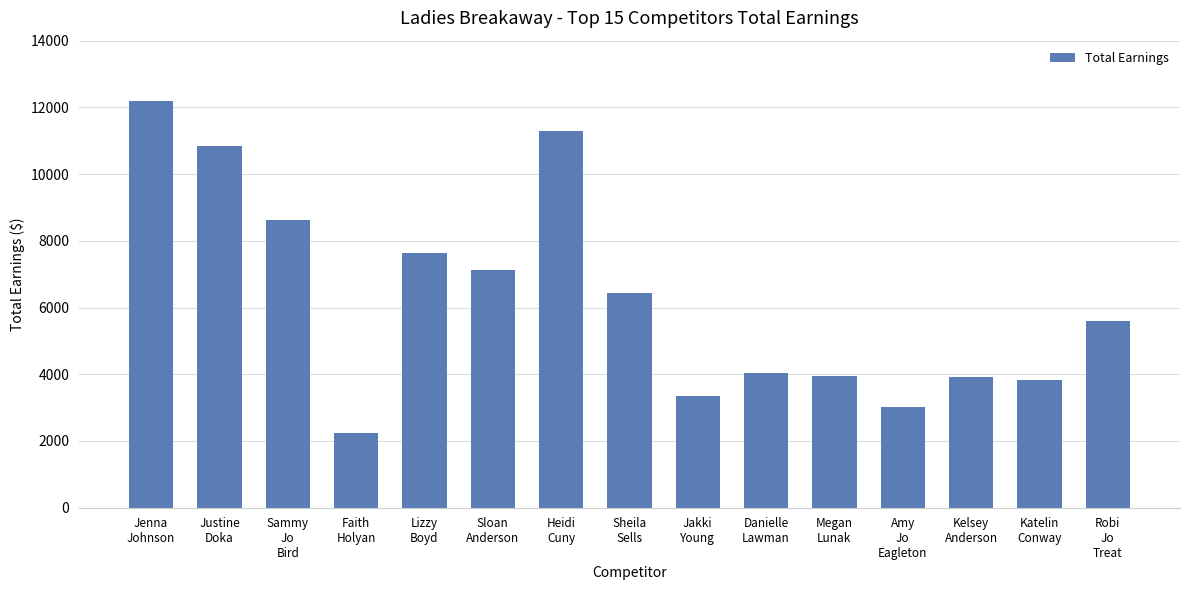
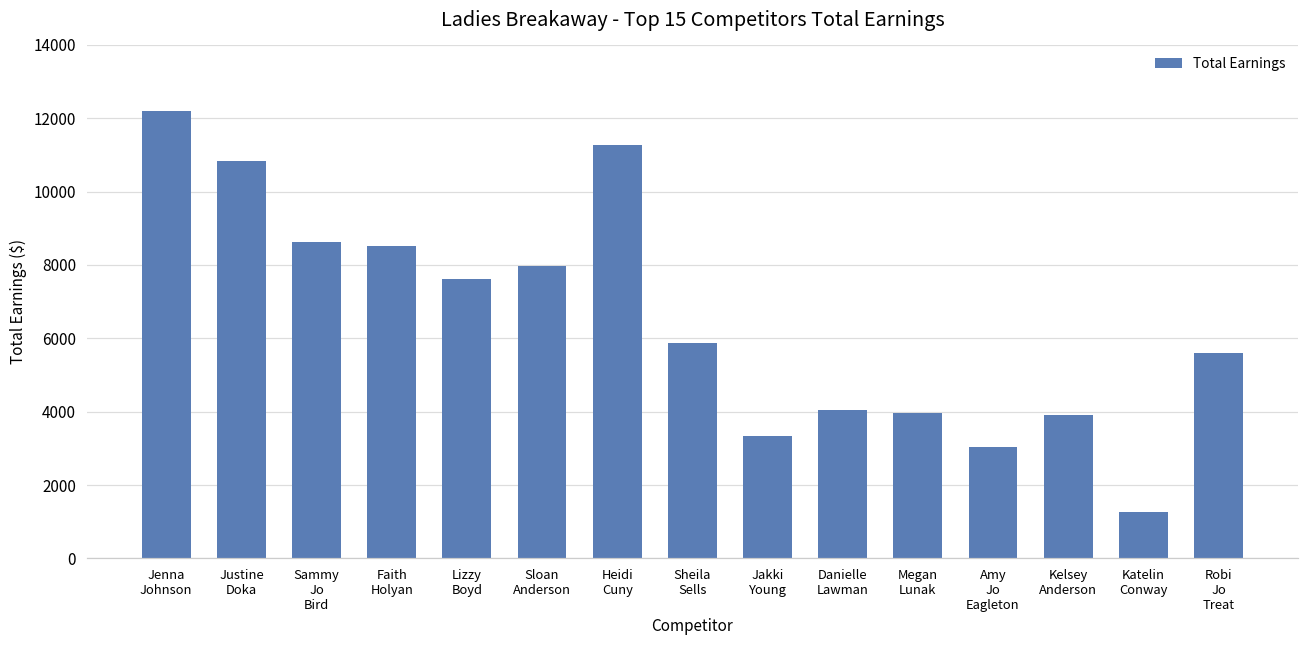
Faith Holyan: 2200 -> 8500
Sloan Anderson: 7100 -> 8000
Sheila Sells: 6400 -> 5900
Katelin Conway: 3800 -> 1300
